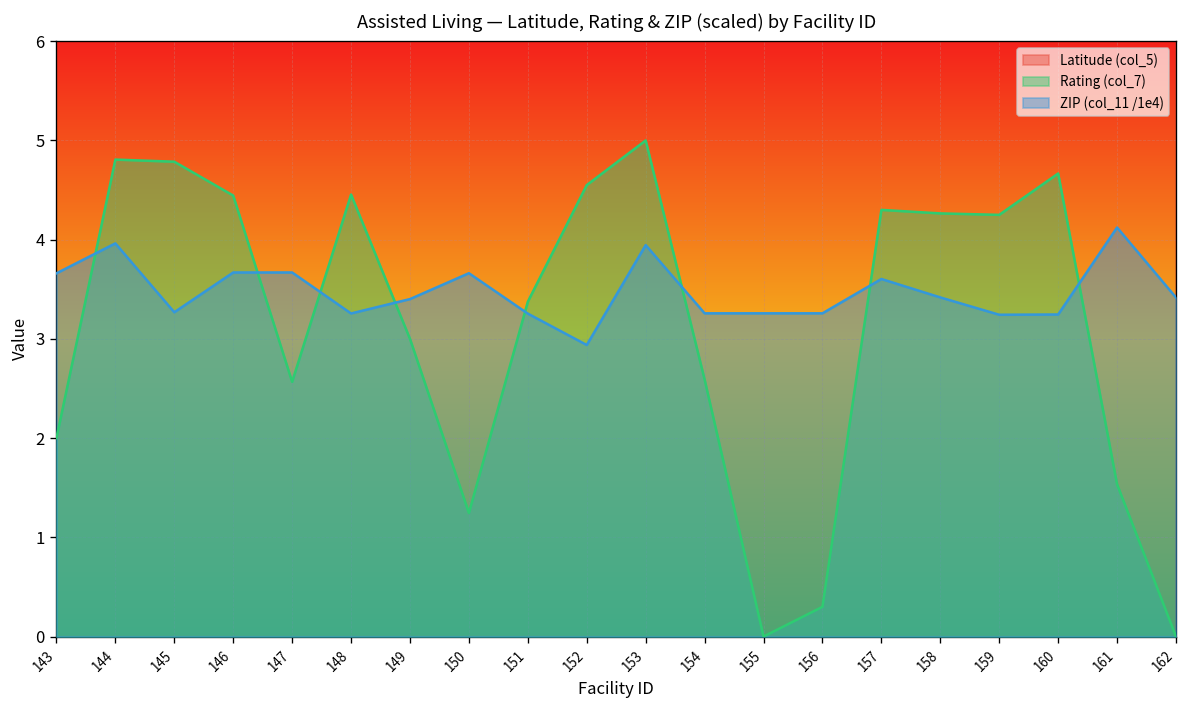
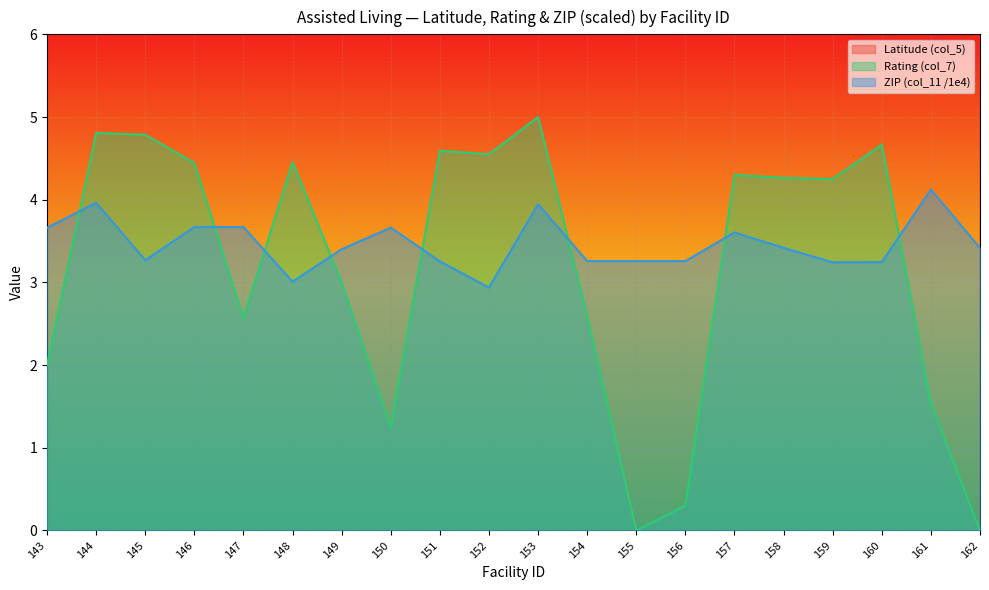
ZIP (col_11 /1e4), 148: 3.3 -> 3.0
Rating (col_7), 151: 3.4 -> 4.6
